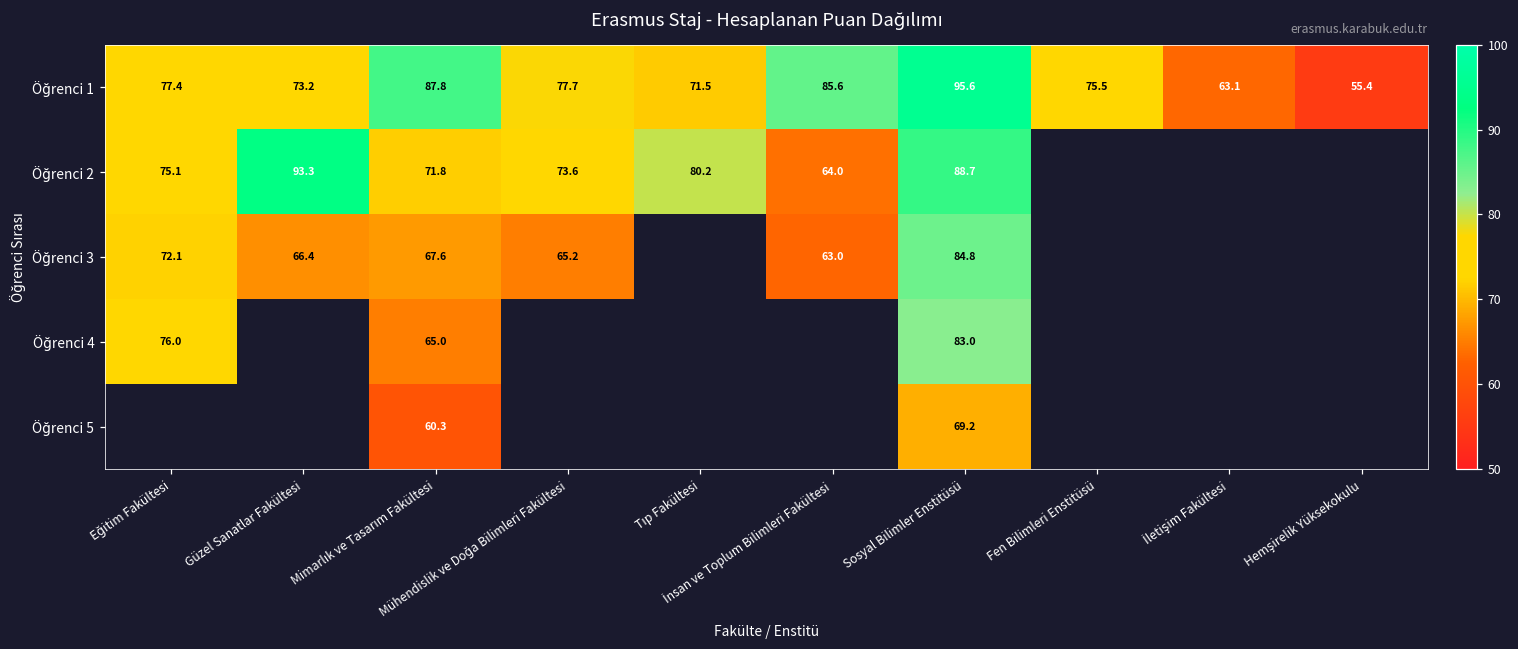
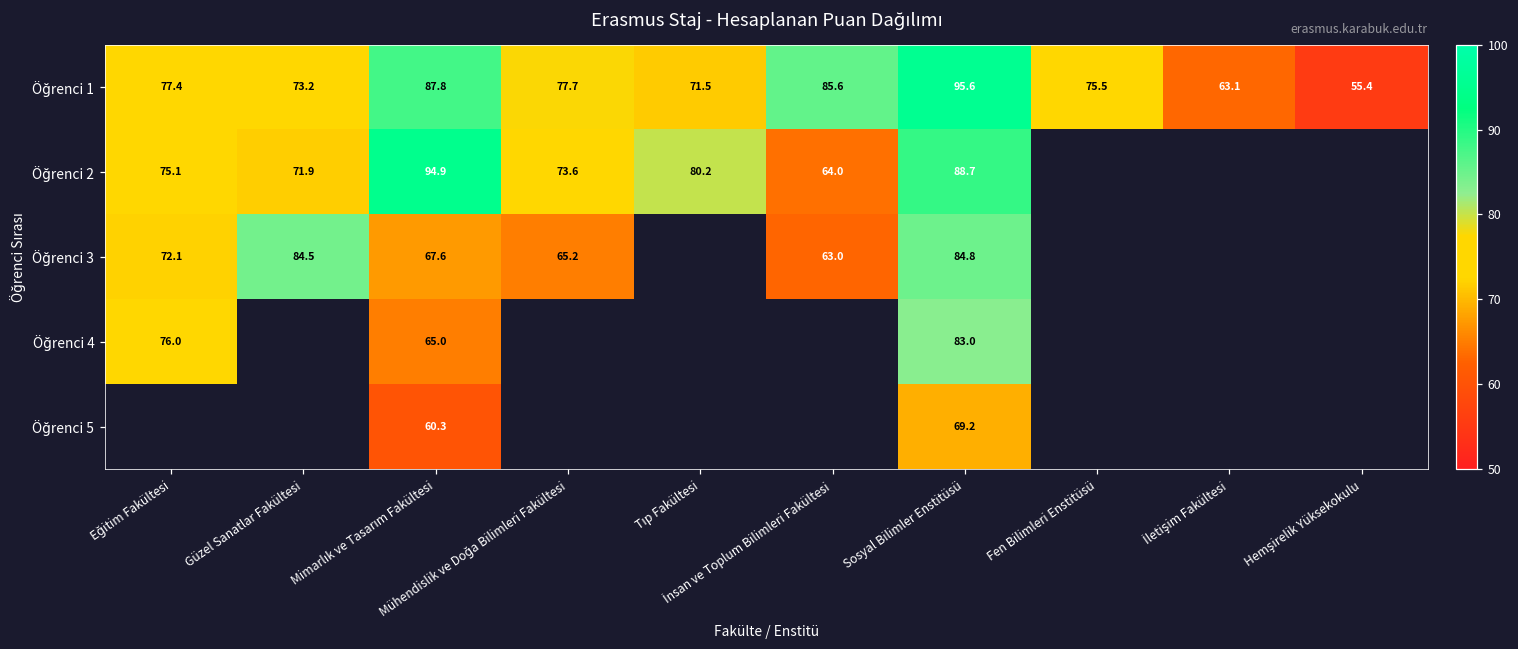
Öğrenci 2, Güzel Sanatlar Fakültesi: 93.3 -> 71.9
Öğrenci 2, Mimarlık ve Tasarım Fakültesi: 71.8 -> 94.9
Öğrenci 3, Güzel Sanatlar Fakültesi: 66.4 -> 84.5
